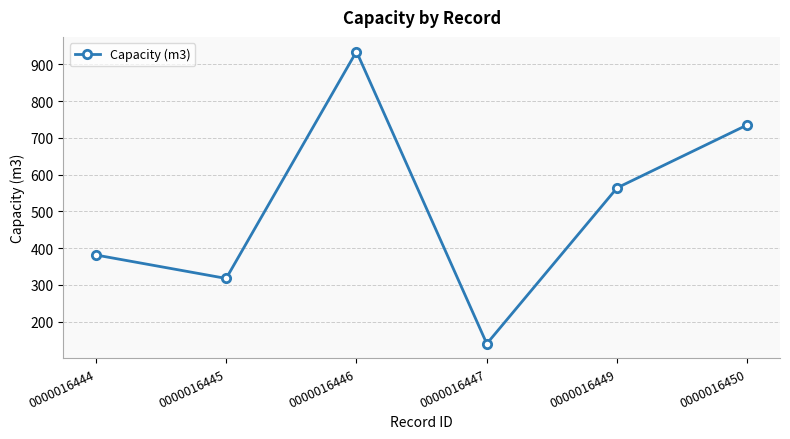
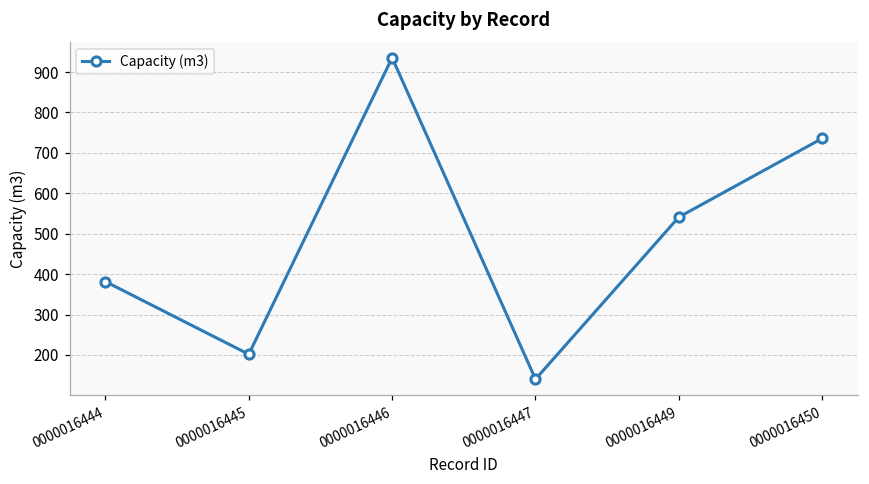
0000016445: 320 -> 200
0000016449: 560 -> 540
